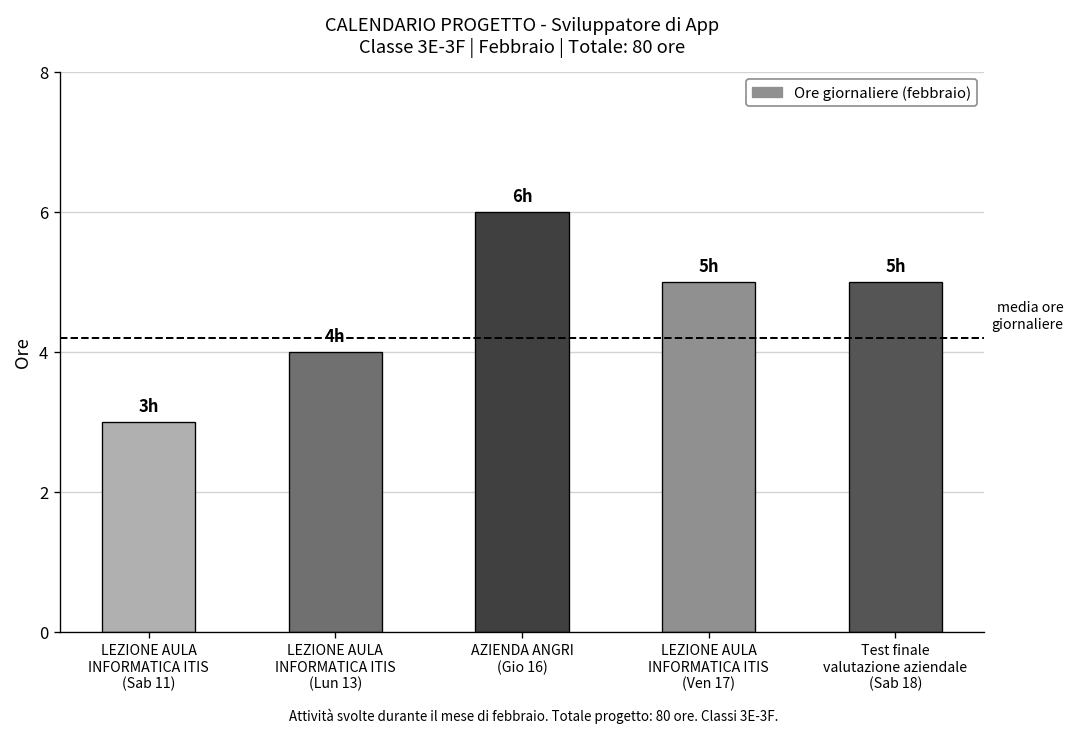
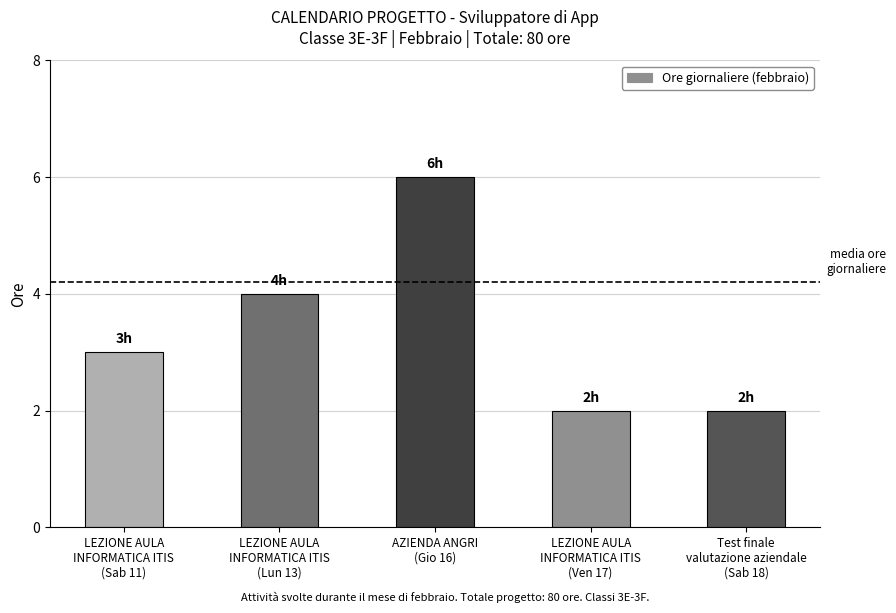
LEZIONE AULA INFORMATICA ITIS (Ven 17): 5h -> 2h
Test finale valutazione aziendale (Sab 18): 5h -> 2h
